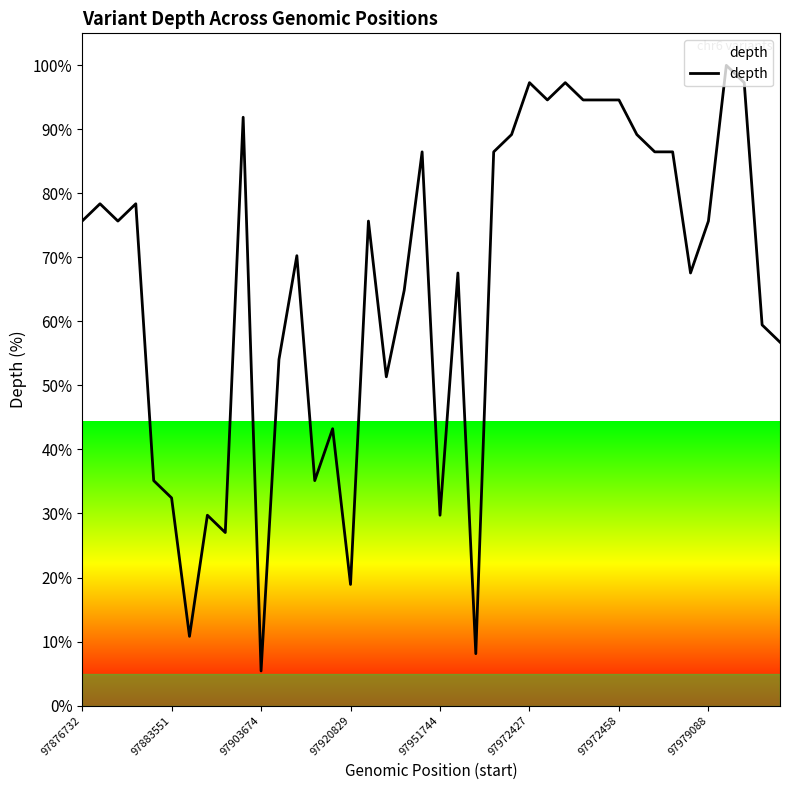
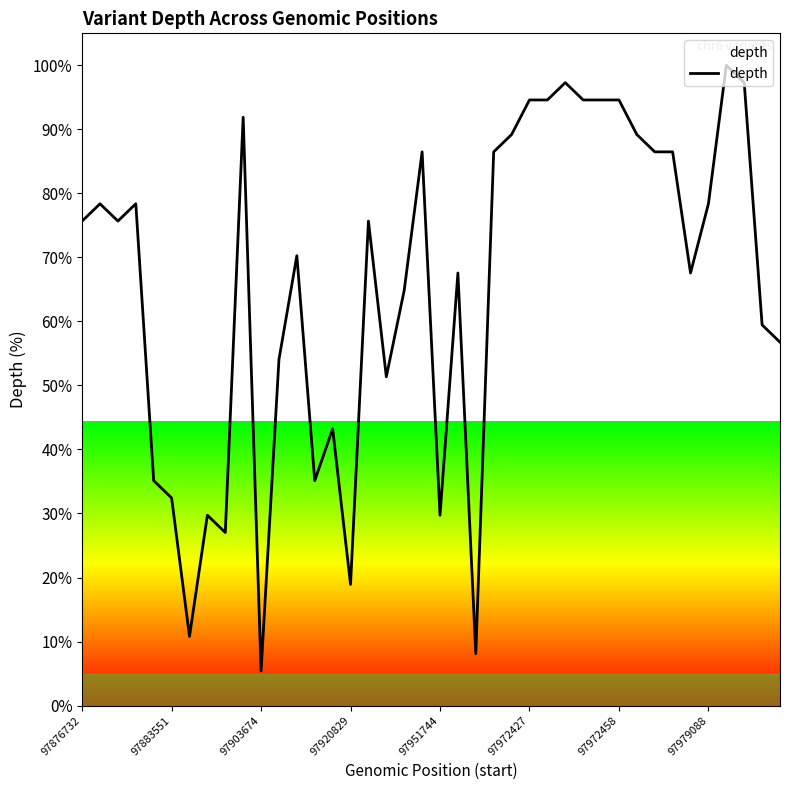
97972427: 97% -> 95%
97979088: 76% -> 78%
